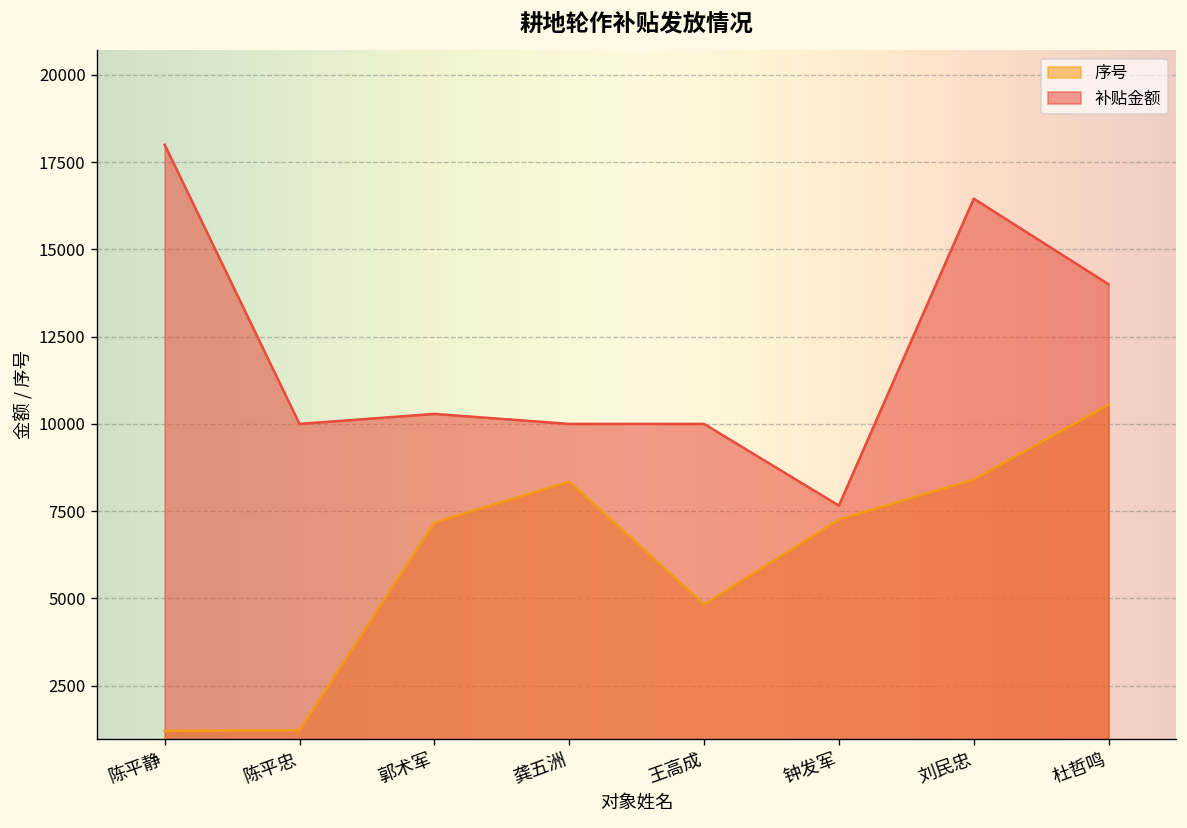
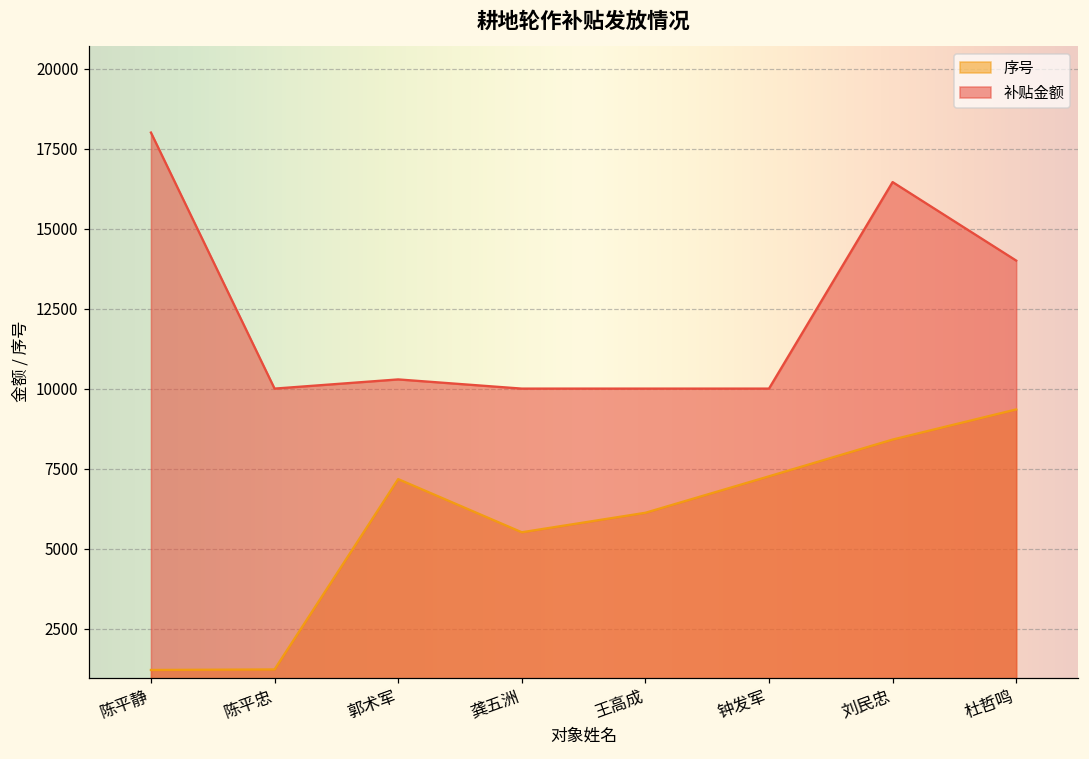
序号, 龚五洲: 8300 -> 5500
序号, 王高成: 4800 -> 6100
补贴金额, 钟发军: 7700 -> 10000
序号, 杜哲鸣: 10600 -> 9300
